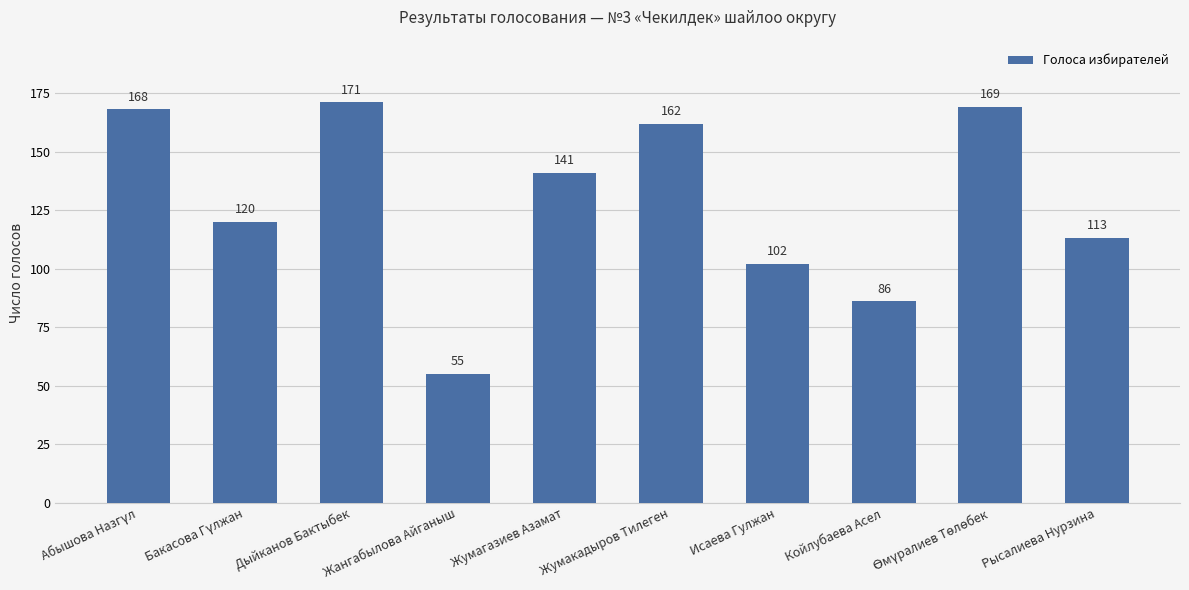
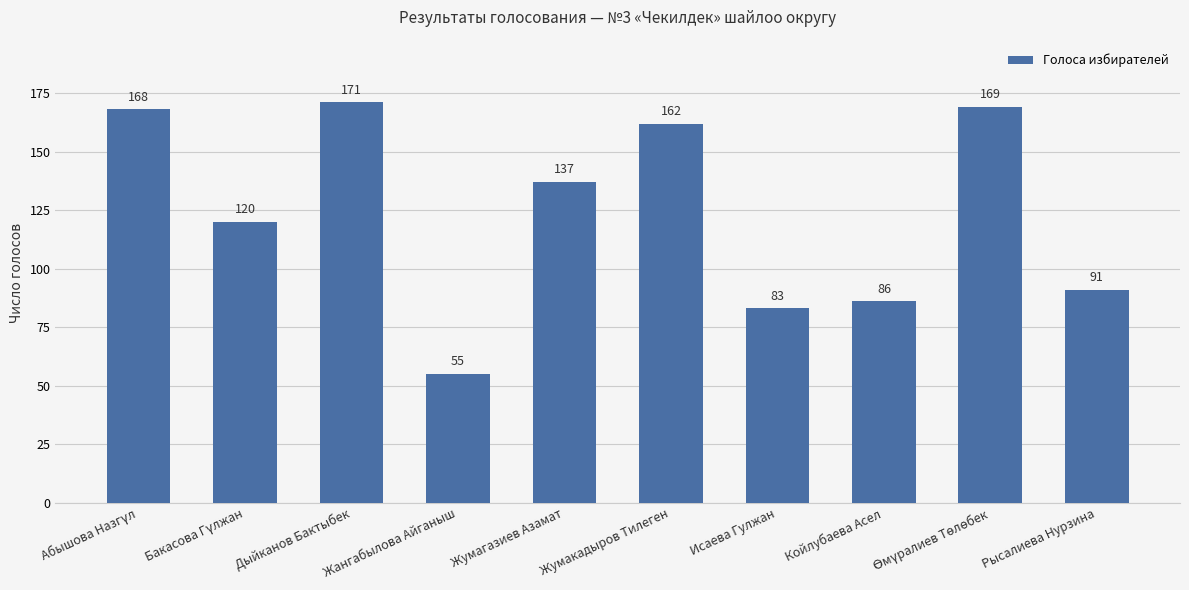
Жумагазиев Азамат: 141 -> 137
Исаева Гулжан: 102 -> 83
Рысалиева Нурзина: 113 -> 91
